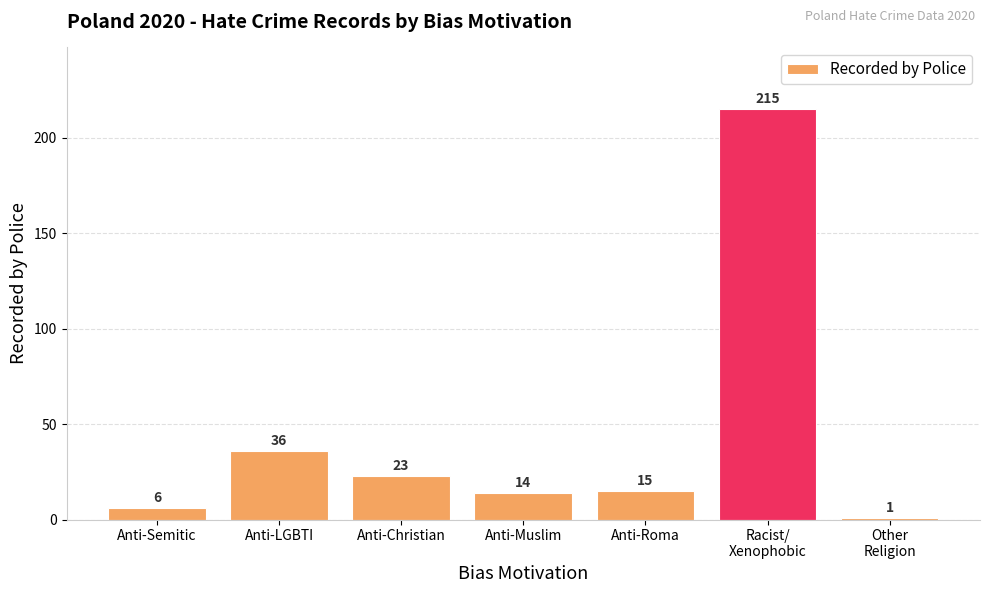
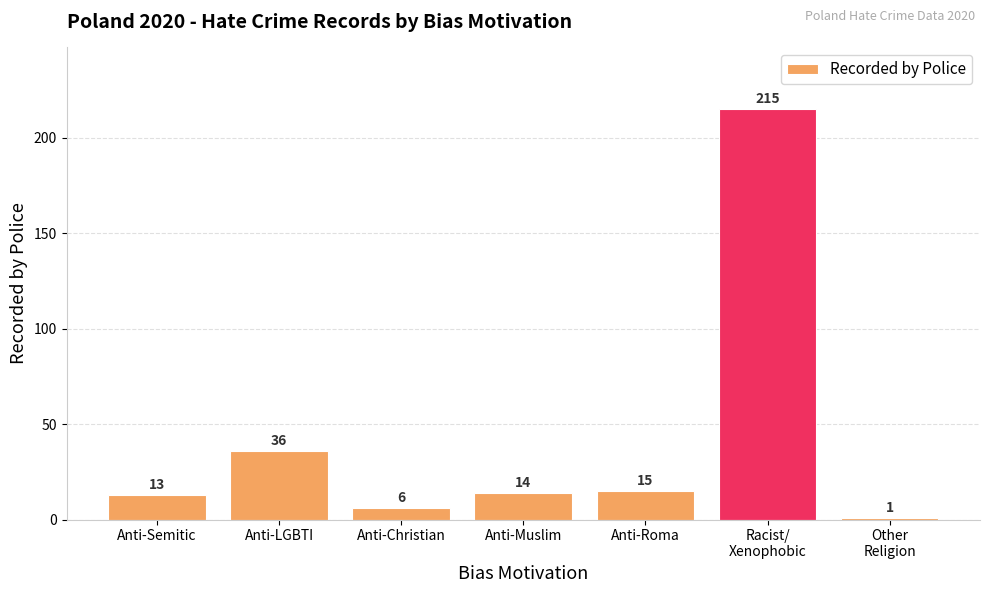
Anti-Semitic: 6 -> 13
Anti-Christian: 23 -> 6
